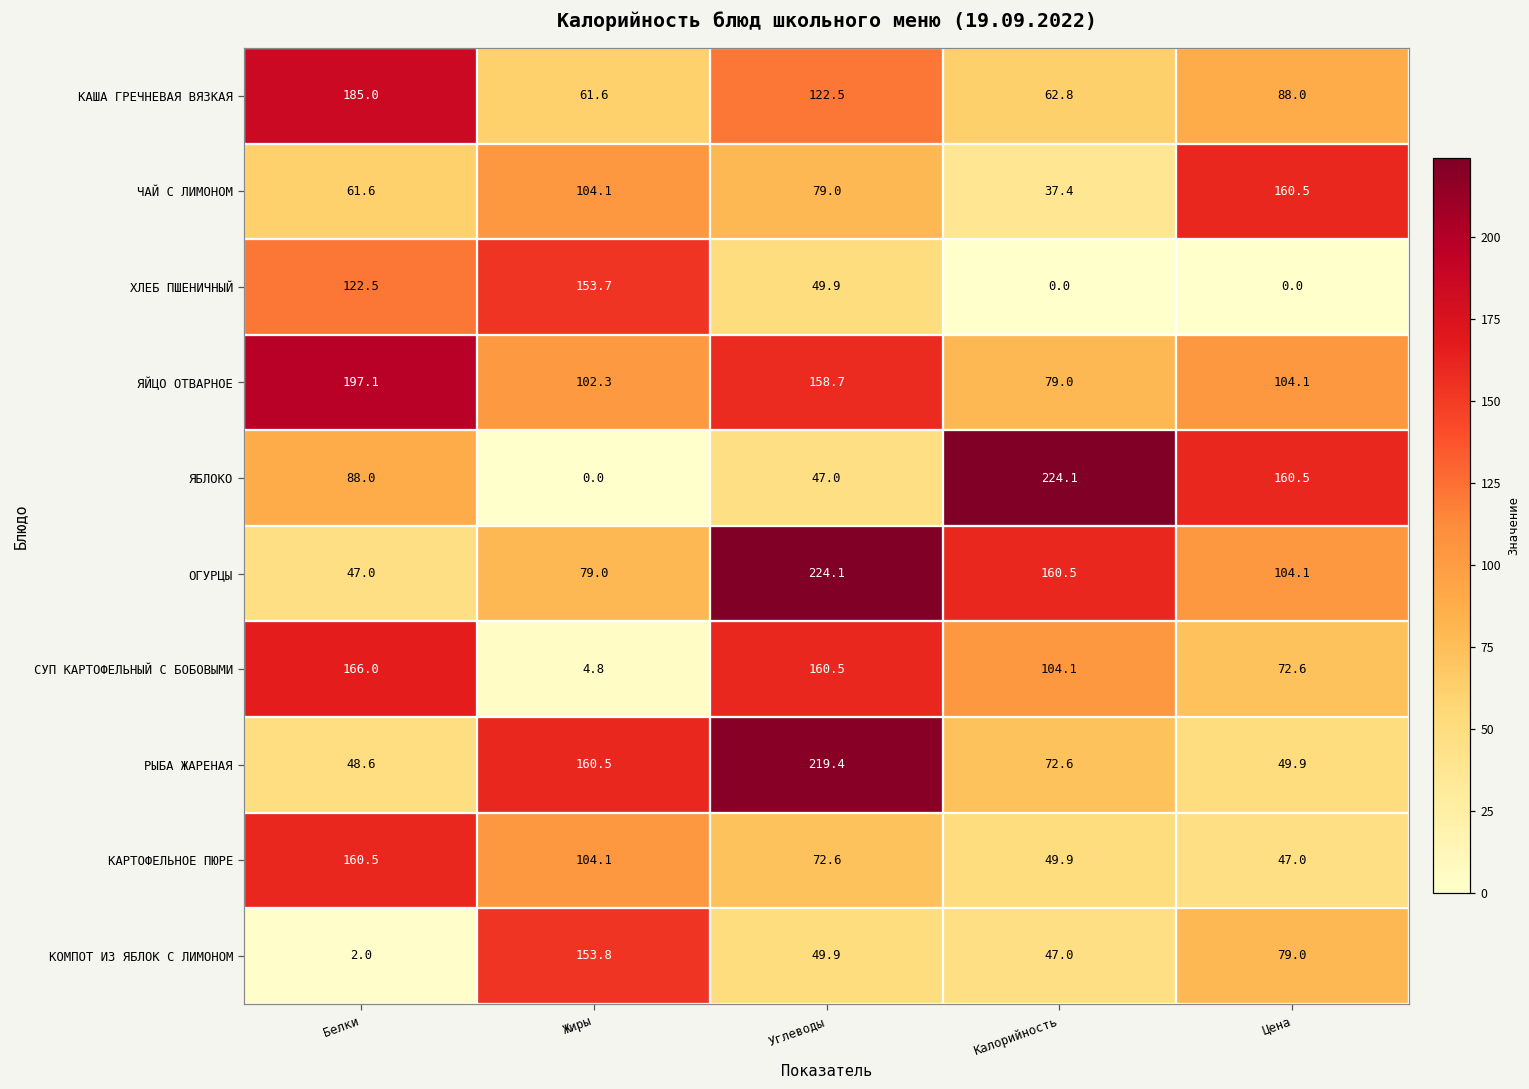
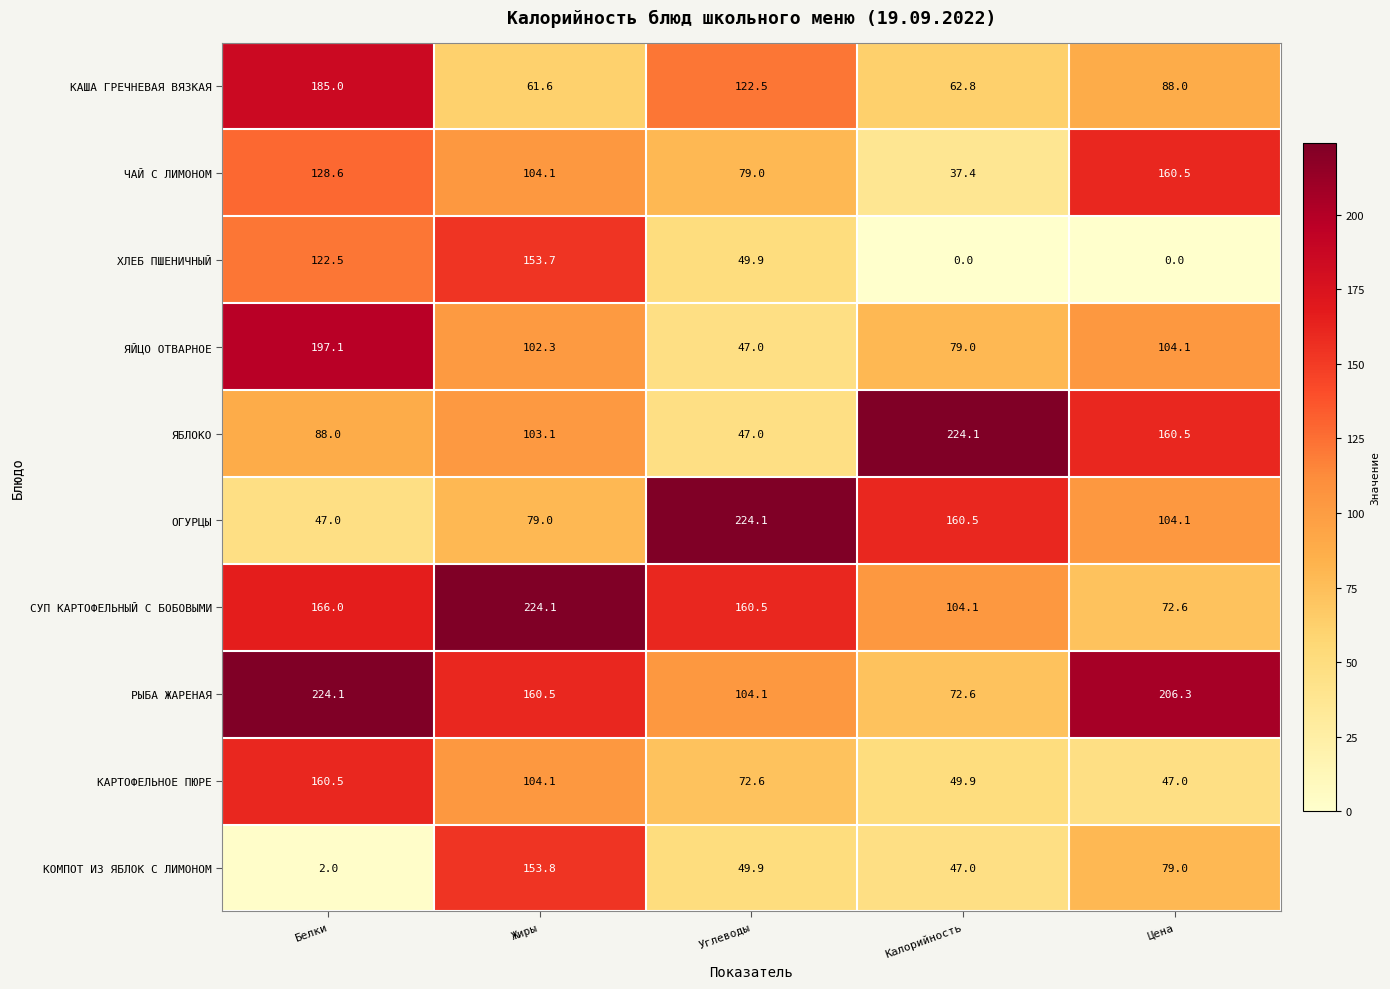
ЧАЙ С ЛИМОНОМ, Белки: 61.6 -> 128.6
ЯЙЦО ОТВАРНОЕ, Углеводы: 158.7 -> 47.0
ЯБЛОКО, Жиры: 0.0 -> 103.1
СУП КАРТОФЕЛЬНЫЙ С БОБОВЫМИ, Жиры: 4.8 -> 224.1
РЫБА ЖАРЕНАЯ, Белки: 48.6 -> 224.1
РЫБА ЖАРЕНАЯ, Углеводы: 219.4 -> 104.1
РЫБА ЖАРЕНАЯ, Цена: 49.9 -> 206.3
